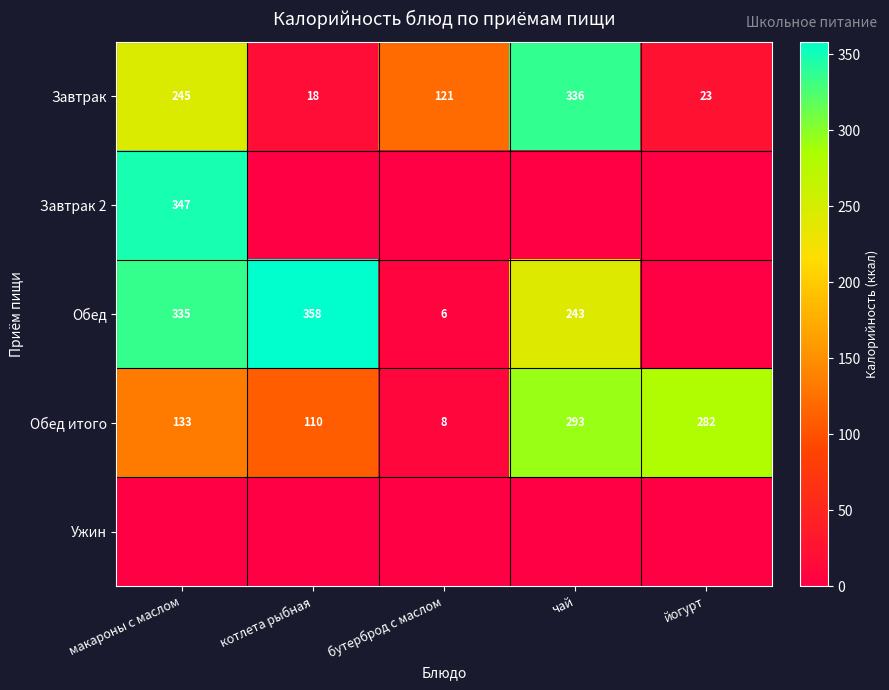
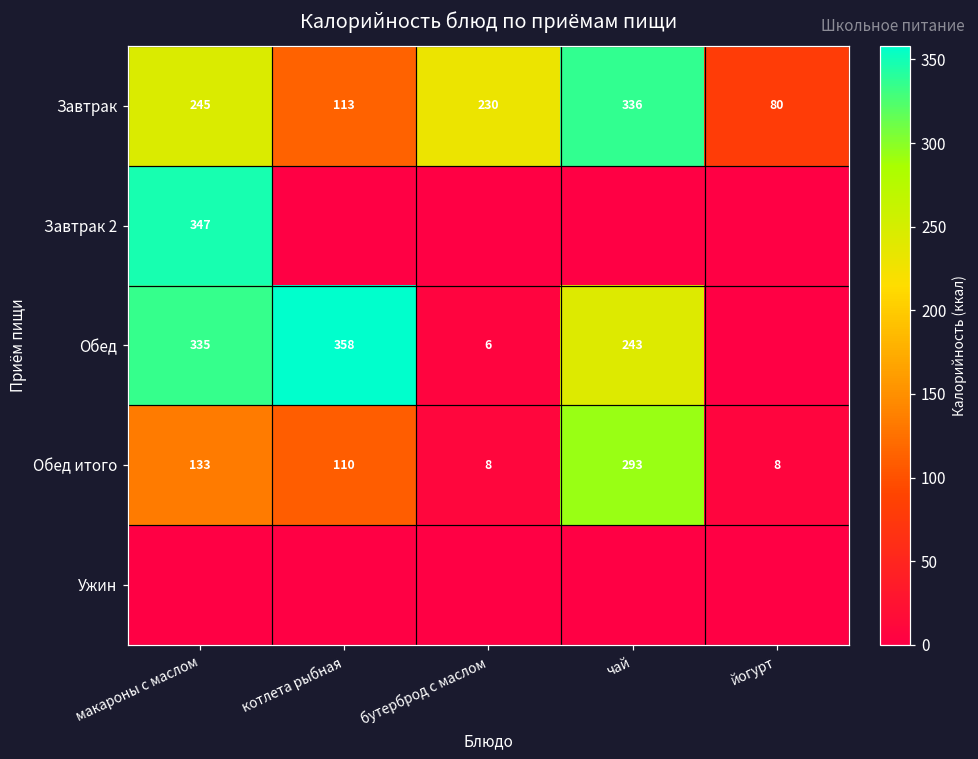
Завтрак, котлета рыбная: 18 -> 113
Завтрак, бутерброд с маслом: 121 -> 230
Завтрак, йогурт: 23 -> 80
Обед итого, йогурт: 282 -> 8
